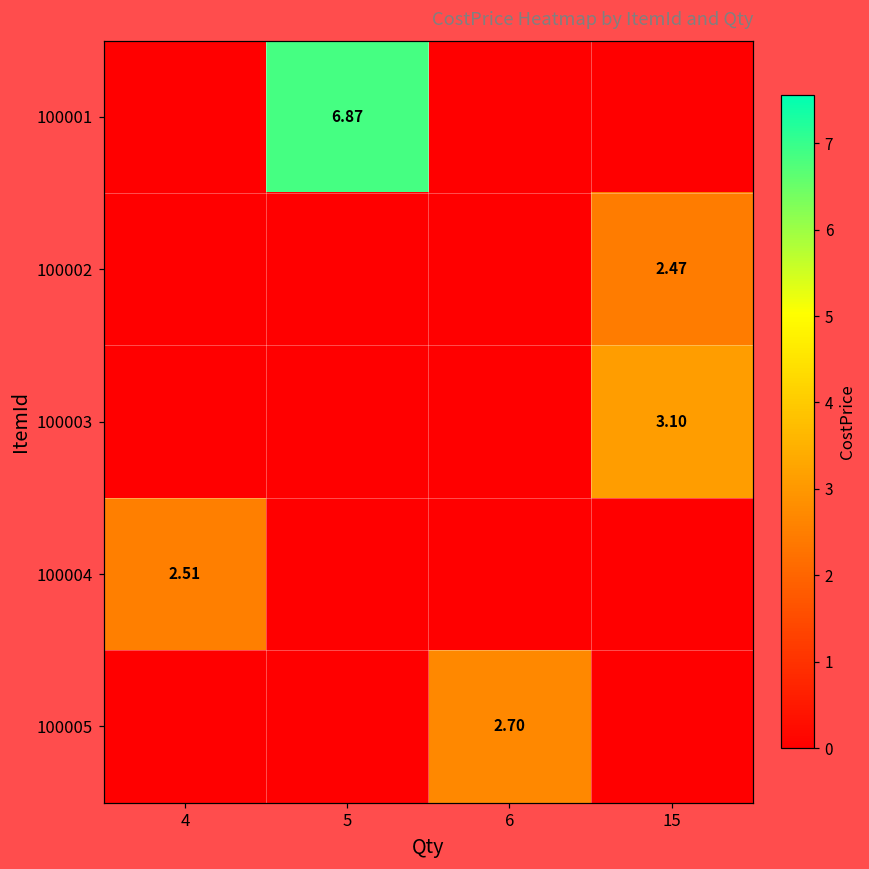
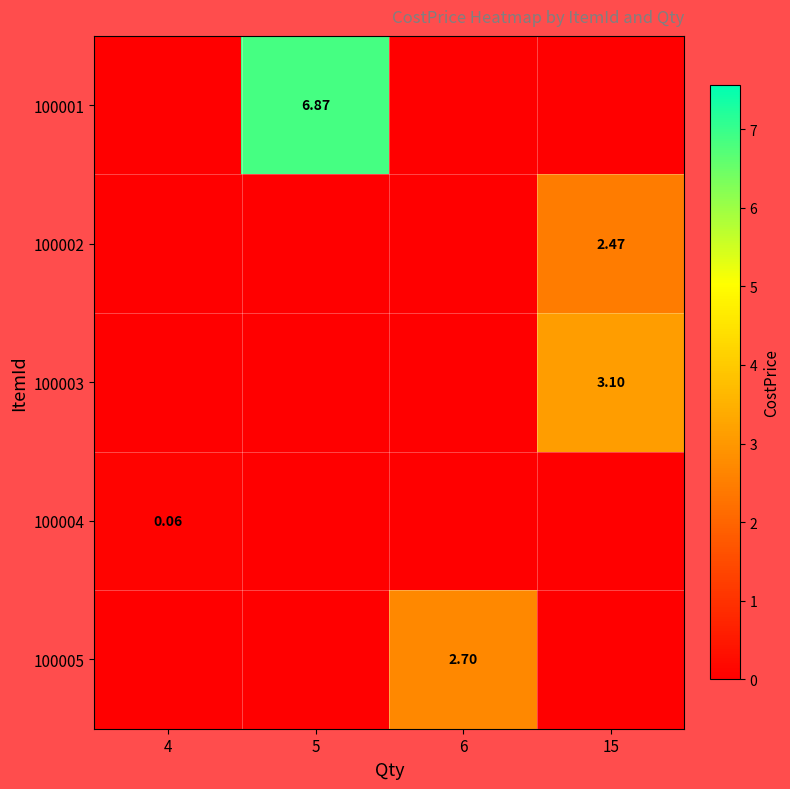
100004, 4: 2.51 -> 0.06
